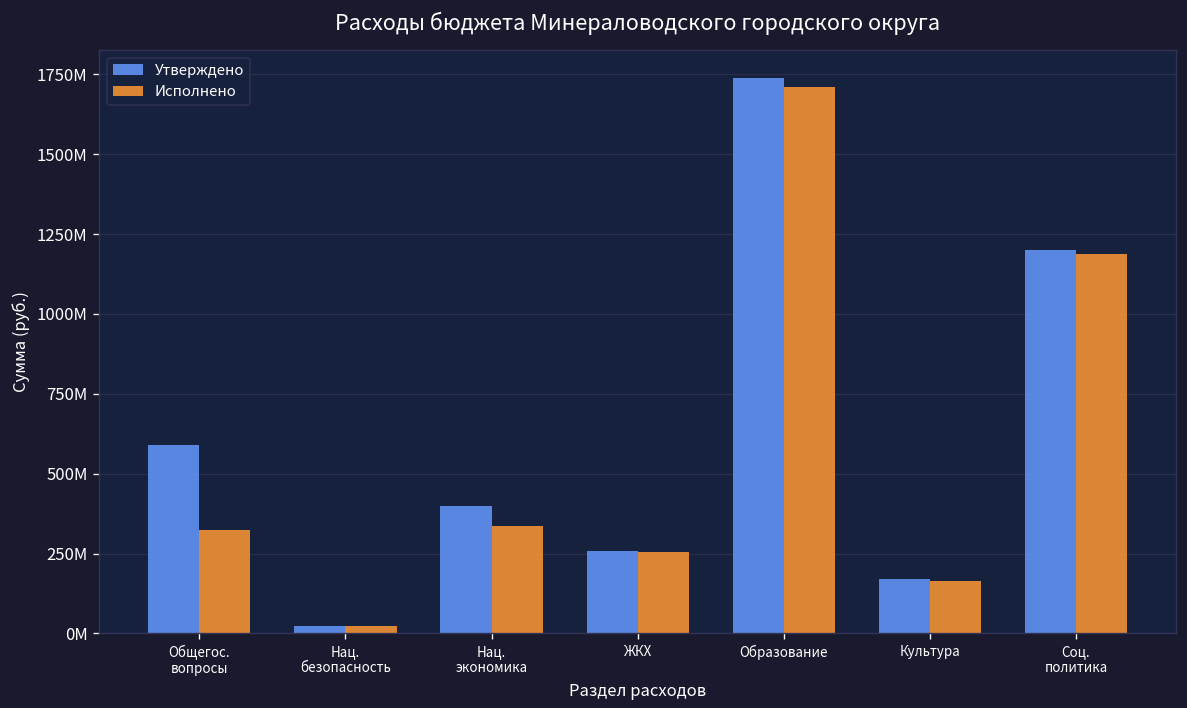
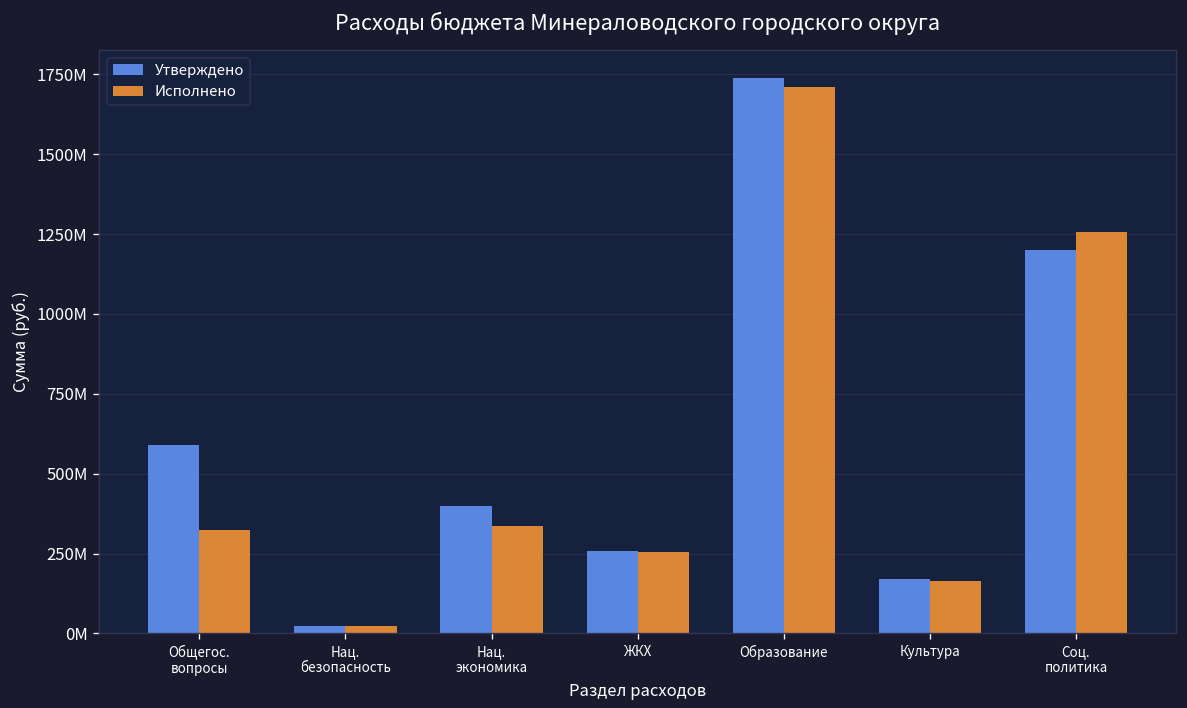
Исполнено, Соц. политика: 1190000000 -> 1260000000
